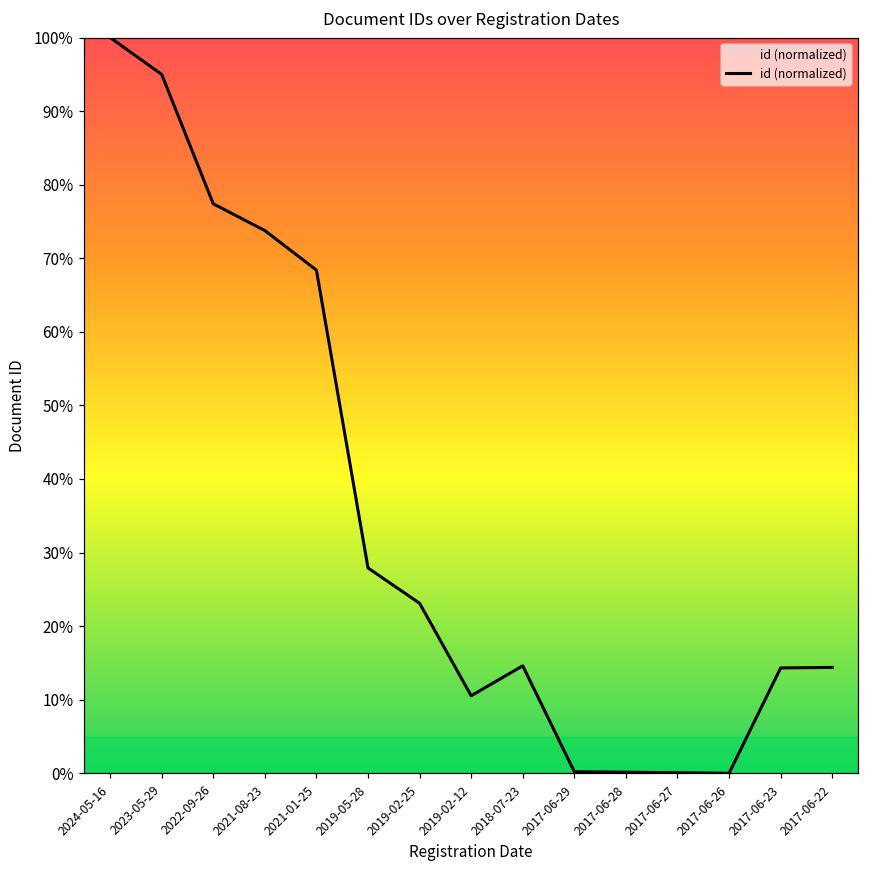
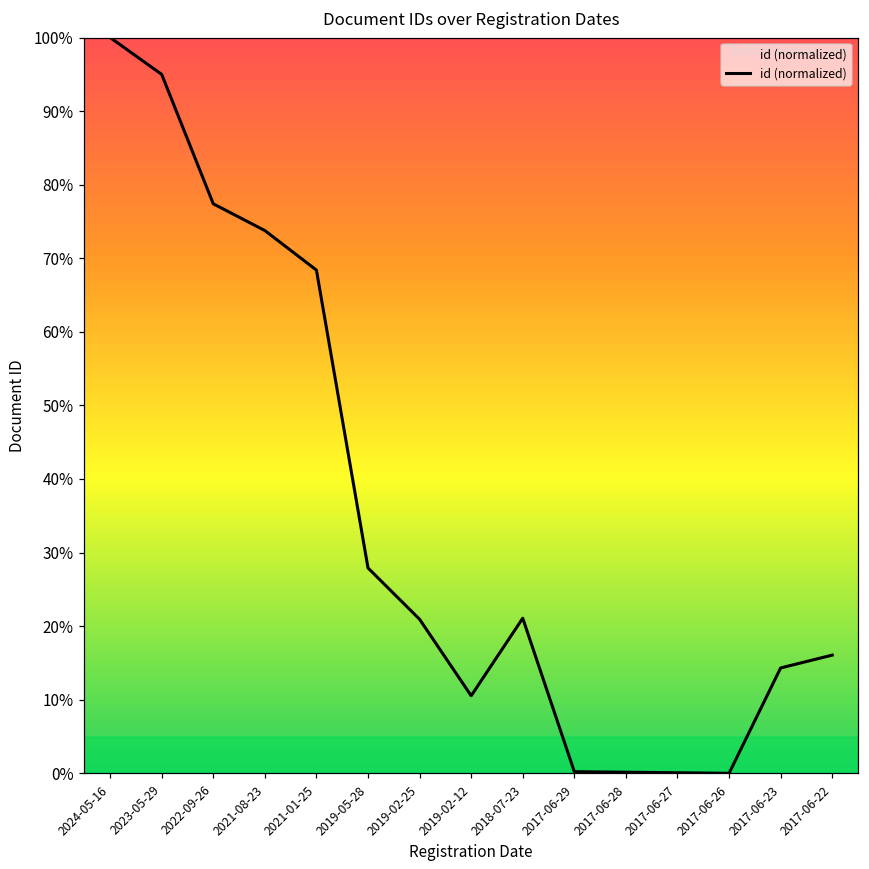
2019-02-25: 23% -> 21%
2018-07-23: 15% -> 21%
2017-06-22: 14% -> 16%
